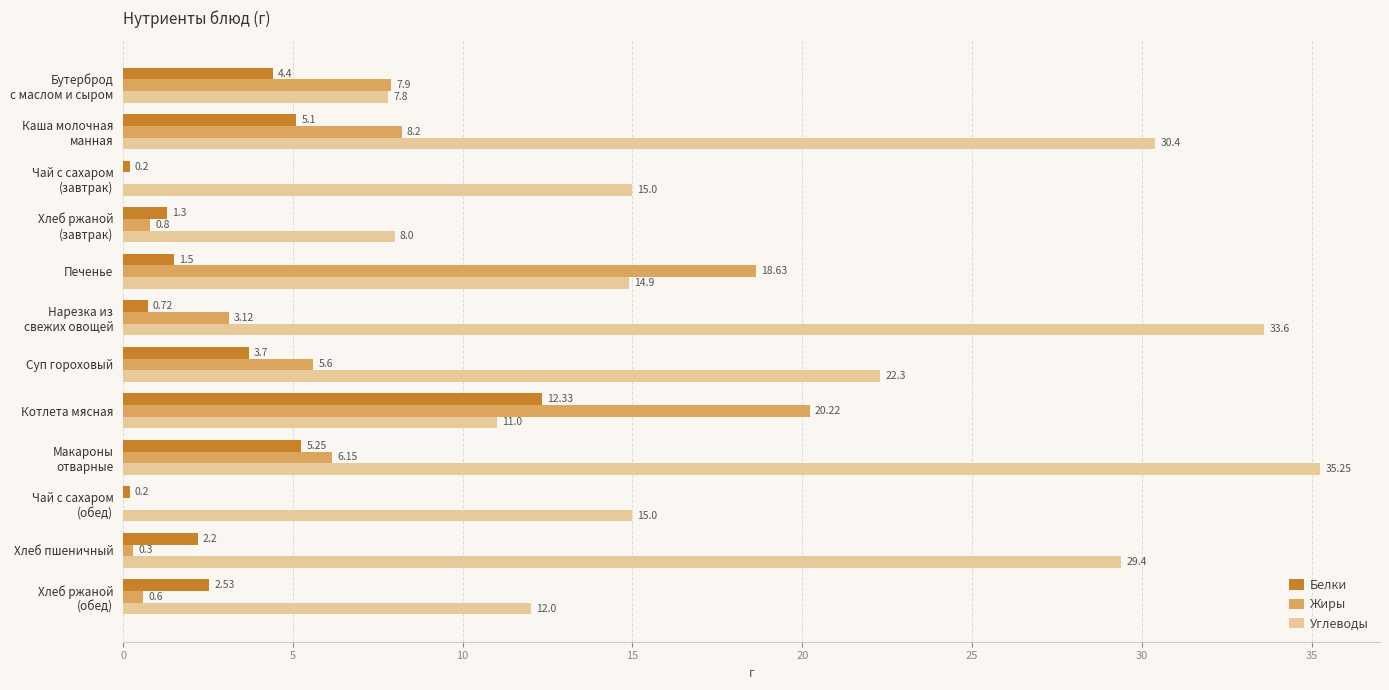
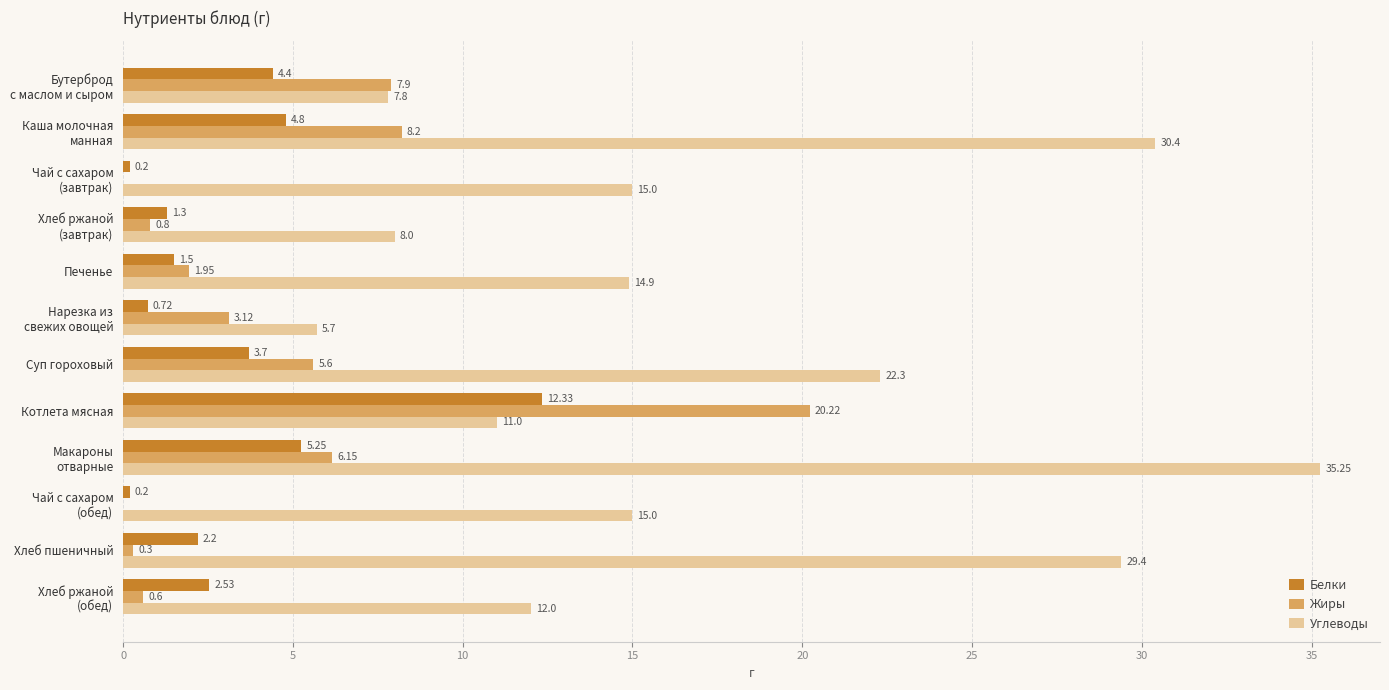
Белки, Каша молочная манная: 5.1 -> 4.8
Жиры, Печенье: 18.63 -> 1.95
Углеводы, Нарезка из свежих овощей: 33.6 -> 5.7
